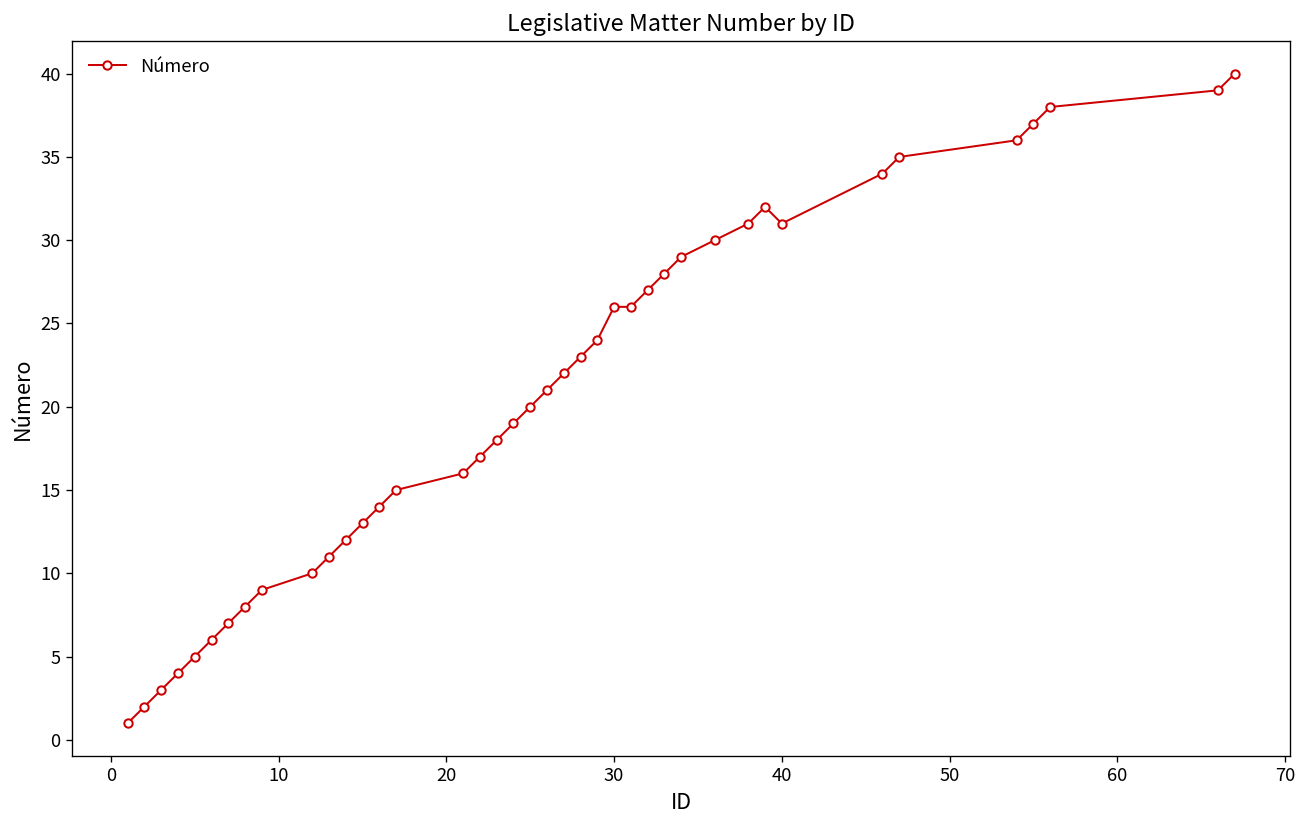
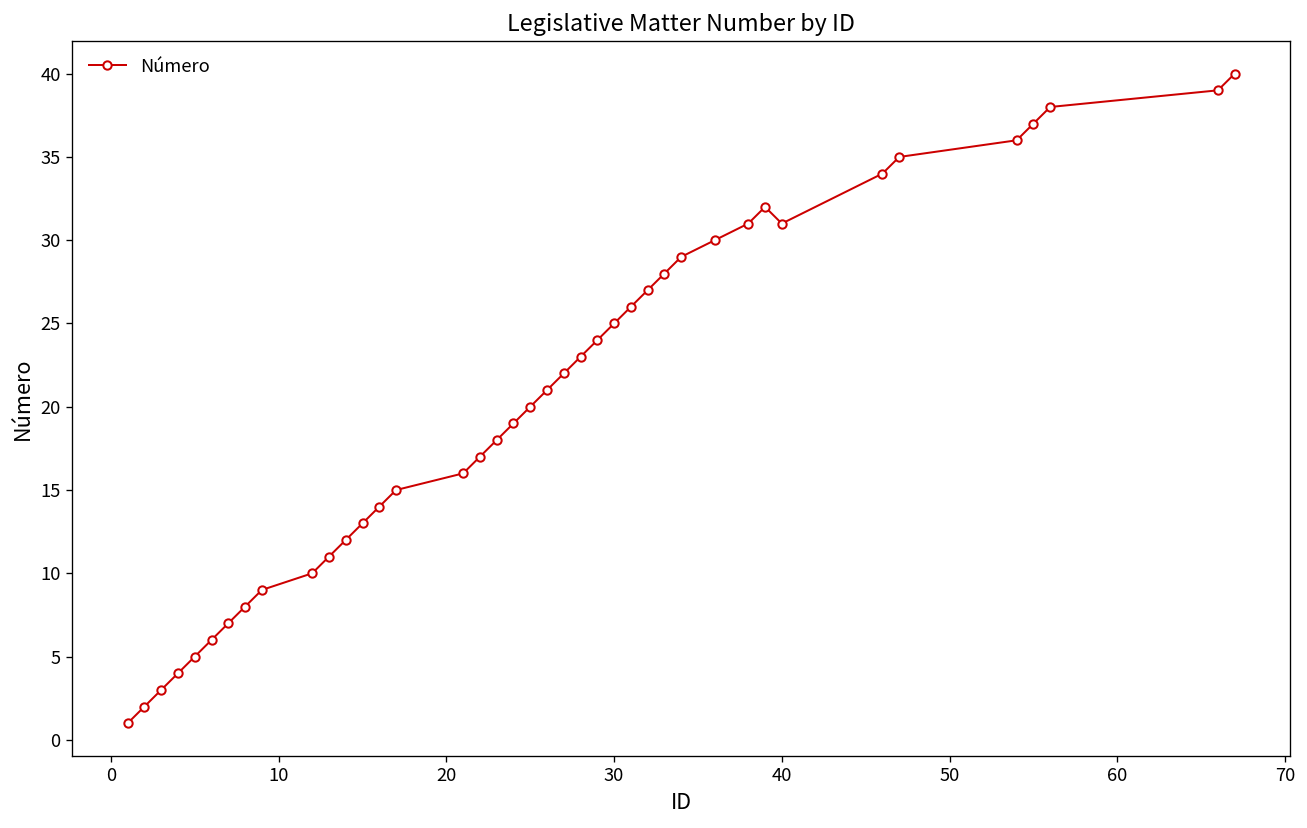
30: 26 -> 25
